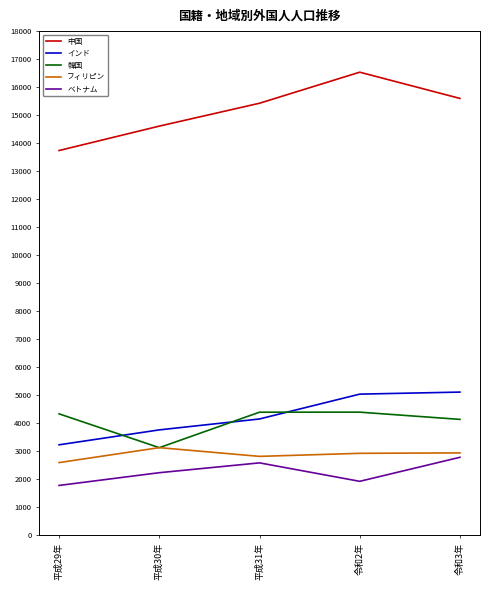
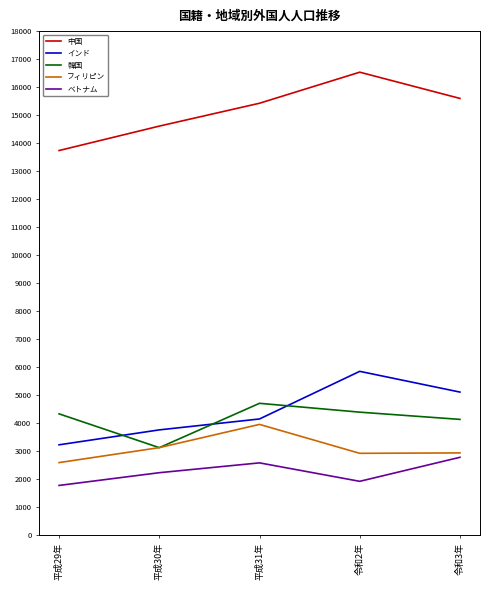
韓国, 平成31年: 4400 -> 4700
フィリピン, 平成31年: 2800 -> 4000
インド, 令和2年: 5000 -> 5800
